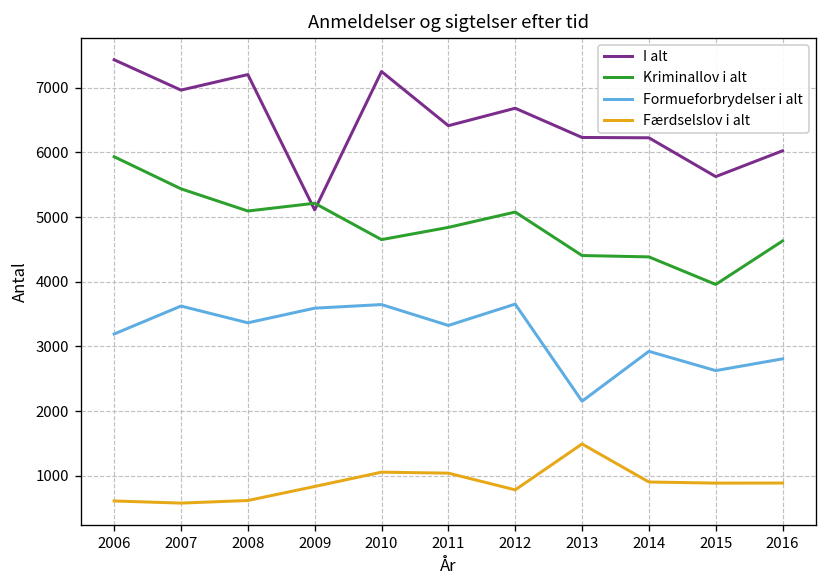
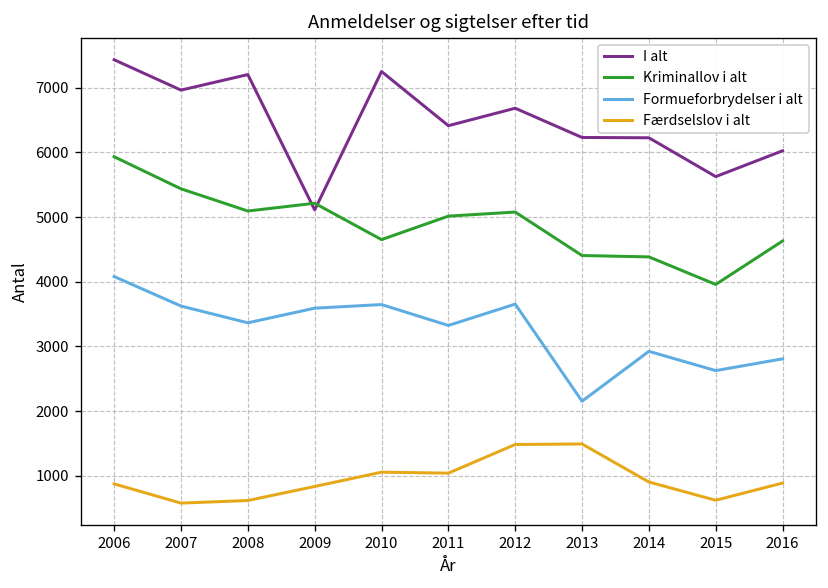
Formueforbrydelser i alt, 2006: 3200 -> 4100
Færdselslov i alt, 2006: 600 -> 900
Kriminallov i alt, 2011: 4800 -> 5000
Færdselslov i alt, 2012: 800 -> 1500
Færdselslov i alt, 2015: 900 -> 600
